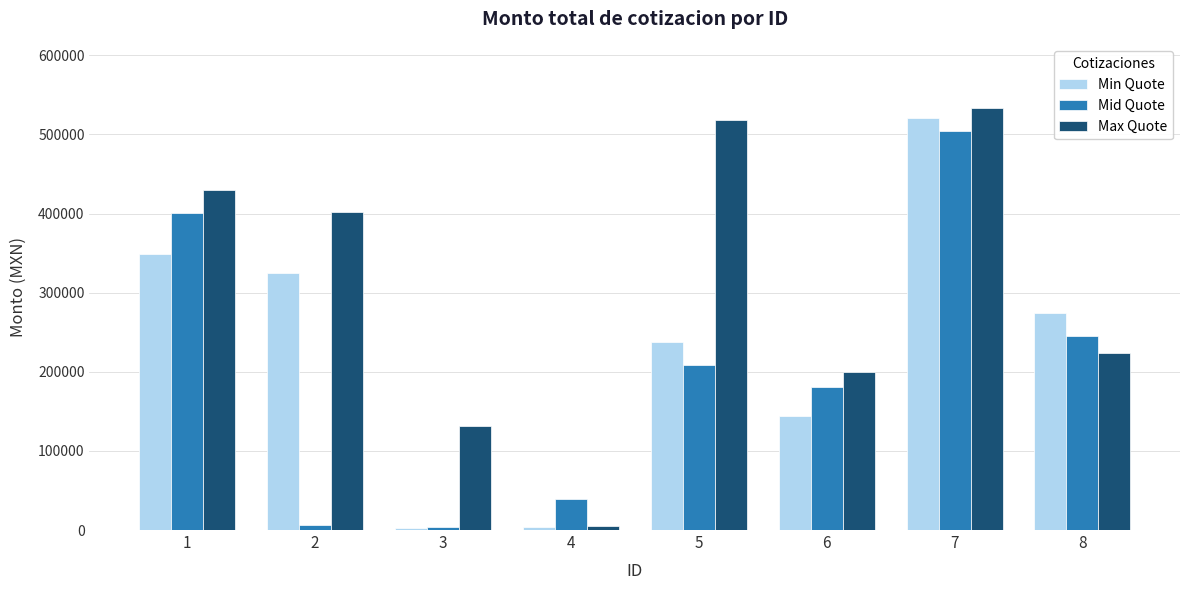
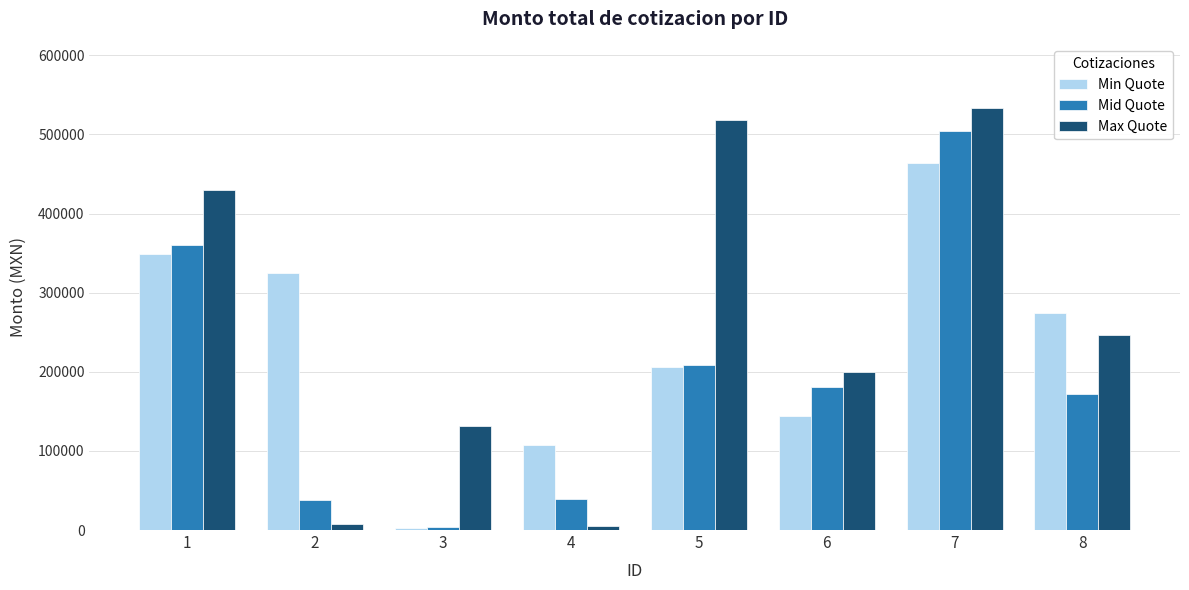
Mid Quote, 1: 400000 -> 360000
Mid Quote, 2: 10000 -> 40000
Max Quote, 2: 400000 -> 10000
Min Quote, 4: 0 -> 110000
Min Quote, 5: 240000 -> 210000
Min Quote, 7: 520000 -> 460000
Mid Quote, 8: 250000 -> 170000
Max Quote, 8: 220000 -> 250000
